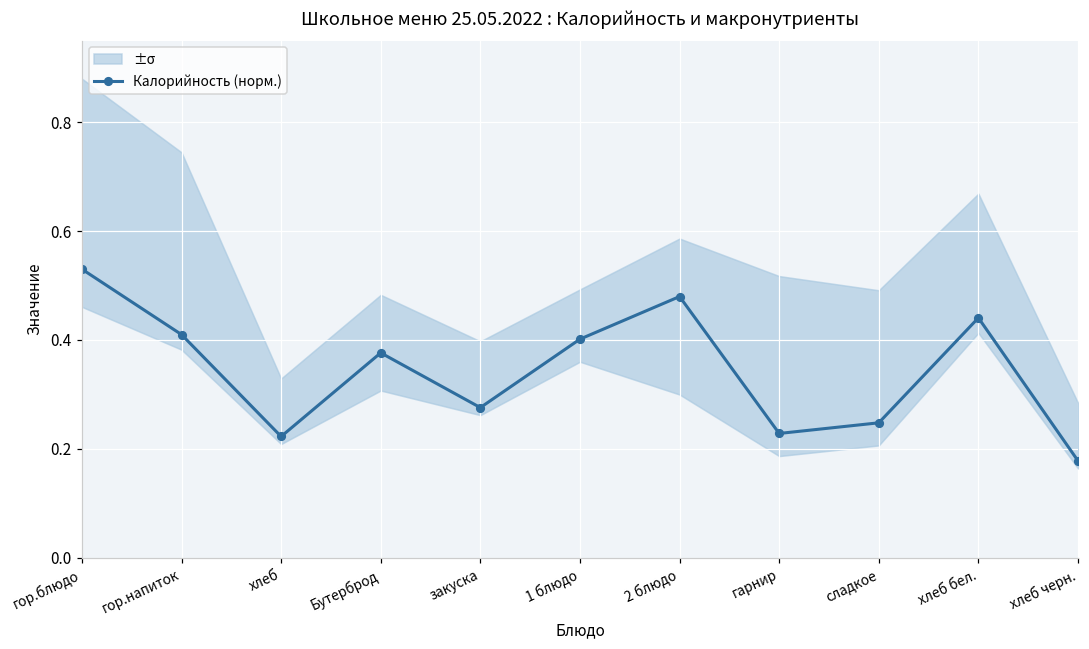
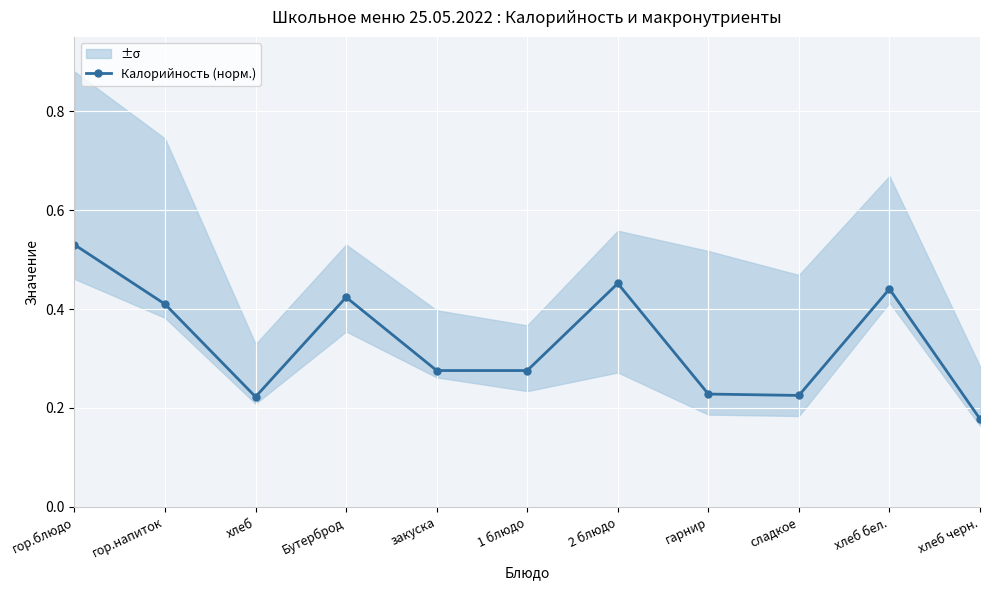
Калорийность (норм.), Бутерброд: 0.38 -> 0.42
Калорийность (норм.), 1 блюдо: 0.40 -> 0.28
Калорийность (норм.), 2 блюдо: 0.48 -> 0.45
Калорийность (норм.), сладкое: 0.25 -> 0.23
